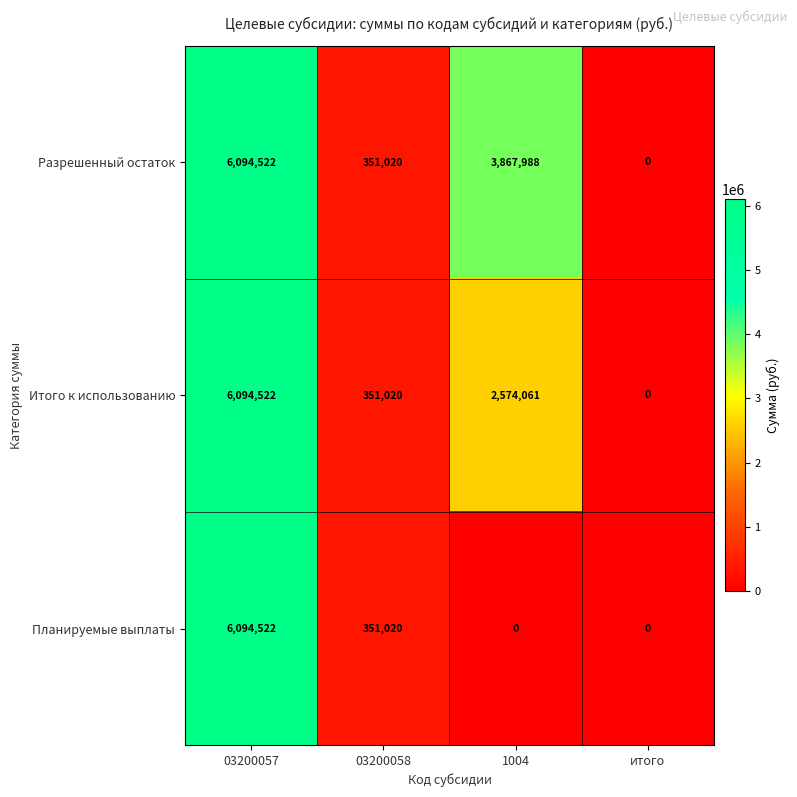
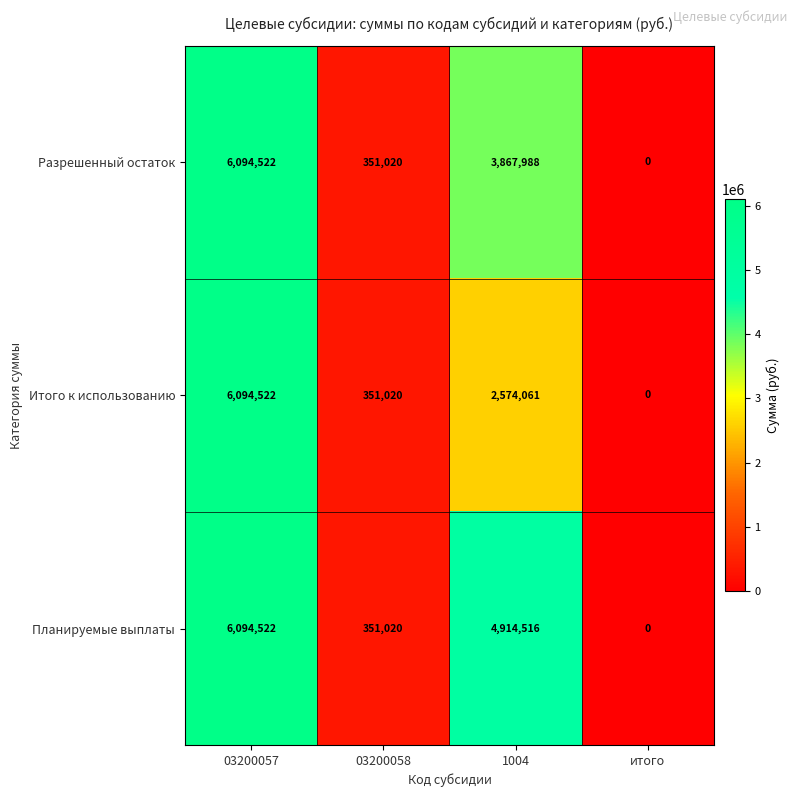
Планируемые выплаты, 1004: 0 -> 4,914,516
